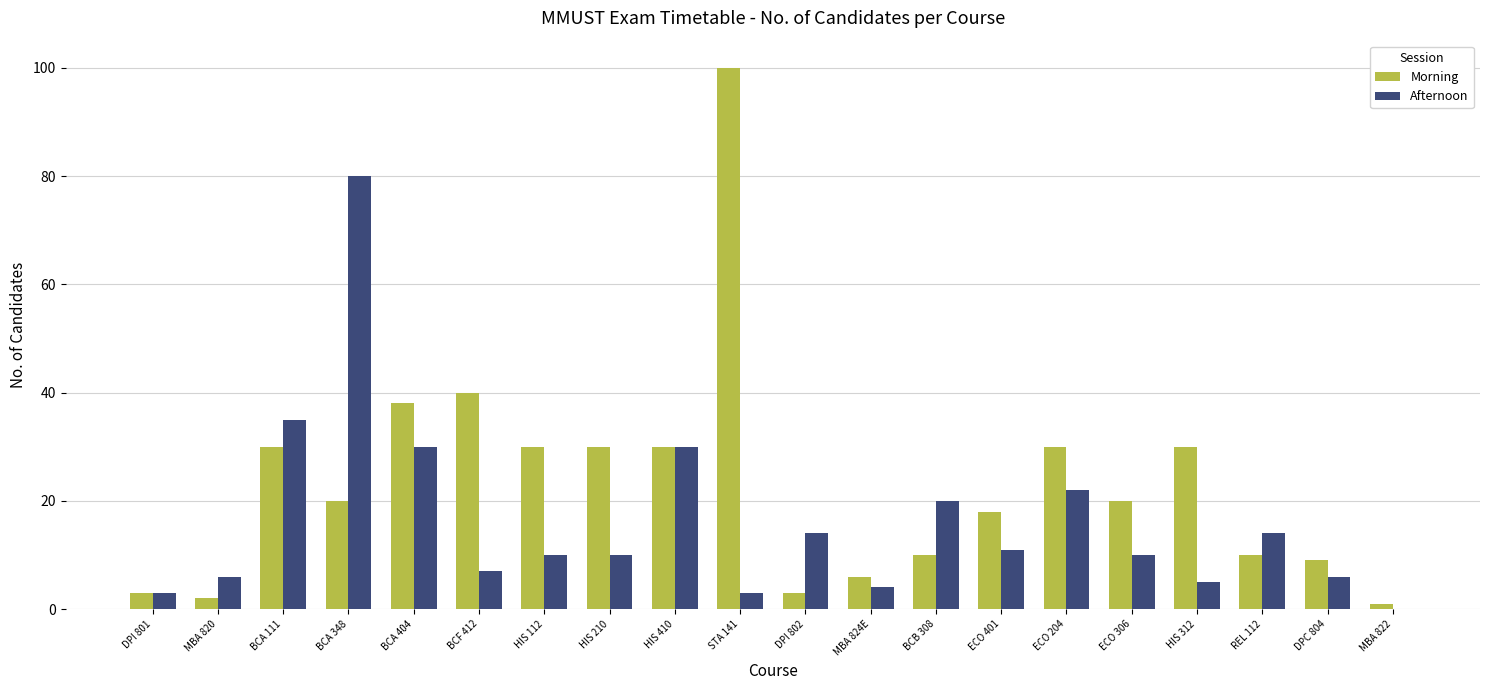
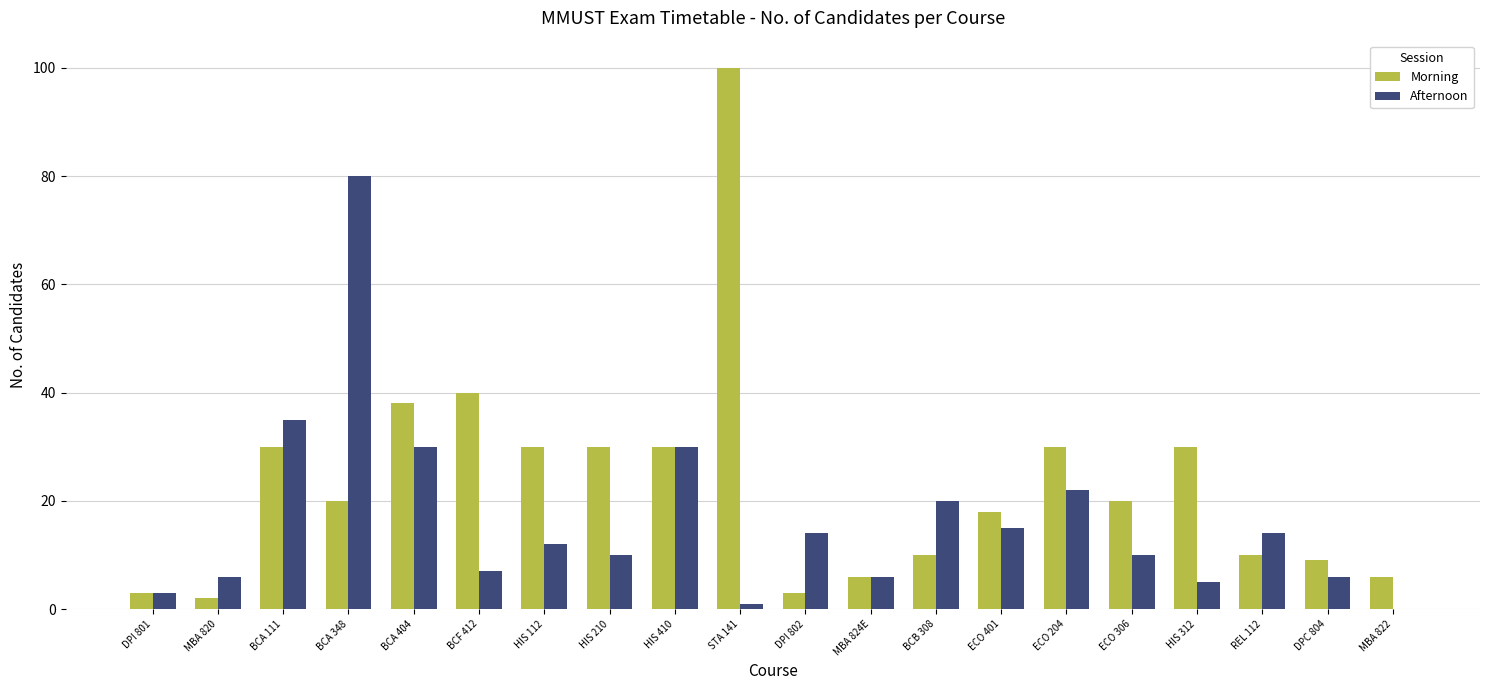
Afternoon, HIS 112: 10 -> 12
Afternoon, STA 141: 3 -> 1
Afternoon, MBA 824E: 4 -> 6
Afternoon, ECO 401: 11 -> 15
Morning, MBA 822: 1 -> 6
